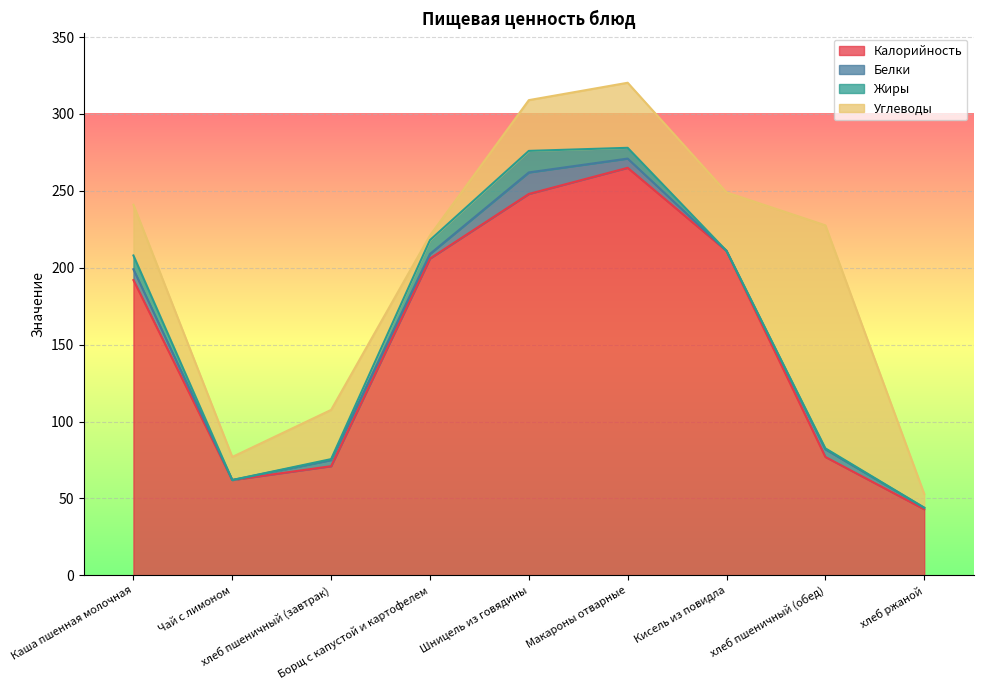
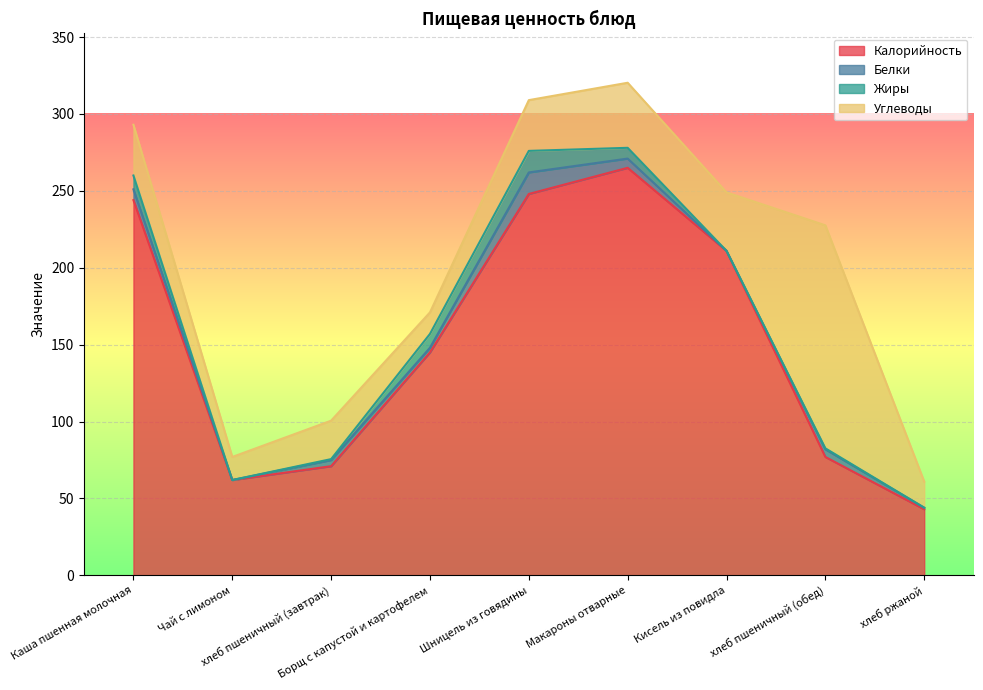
Калорийность, Каша пшенная молочная: 192 -> 244
Углеводы, хлеб пшеничный (завтрак): 32 -> 25
Калорийность, Борщ с капустой и картофелем: 206 -> 145
Углеводы, Борщ с капустой и картофелем: 3 -> 14
Углеводы, хлеб ржаной: 9 -> 17
